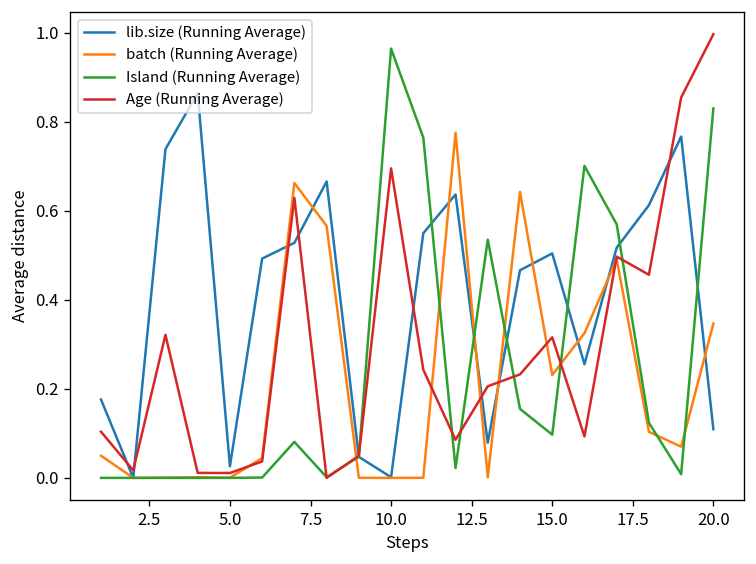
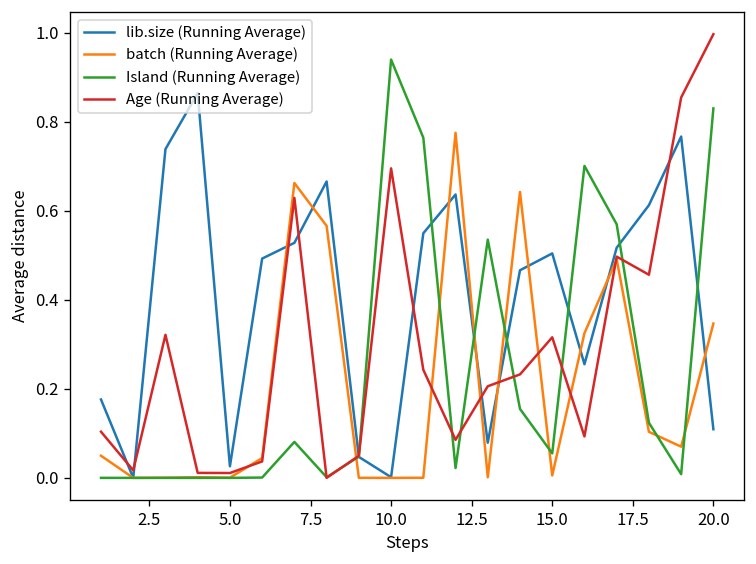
Island (Running Average), 10.0: 0.96 -> 0.94
batch (Running Average), 15.0: 0.23 -> 0.01
Island (Running Average), 15.0: 0.10 -> 0.06
